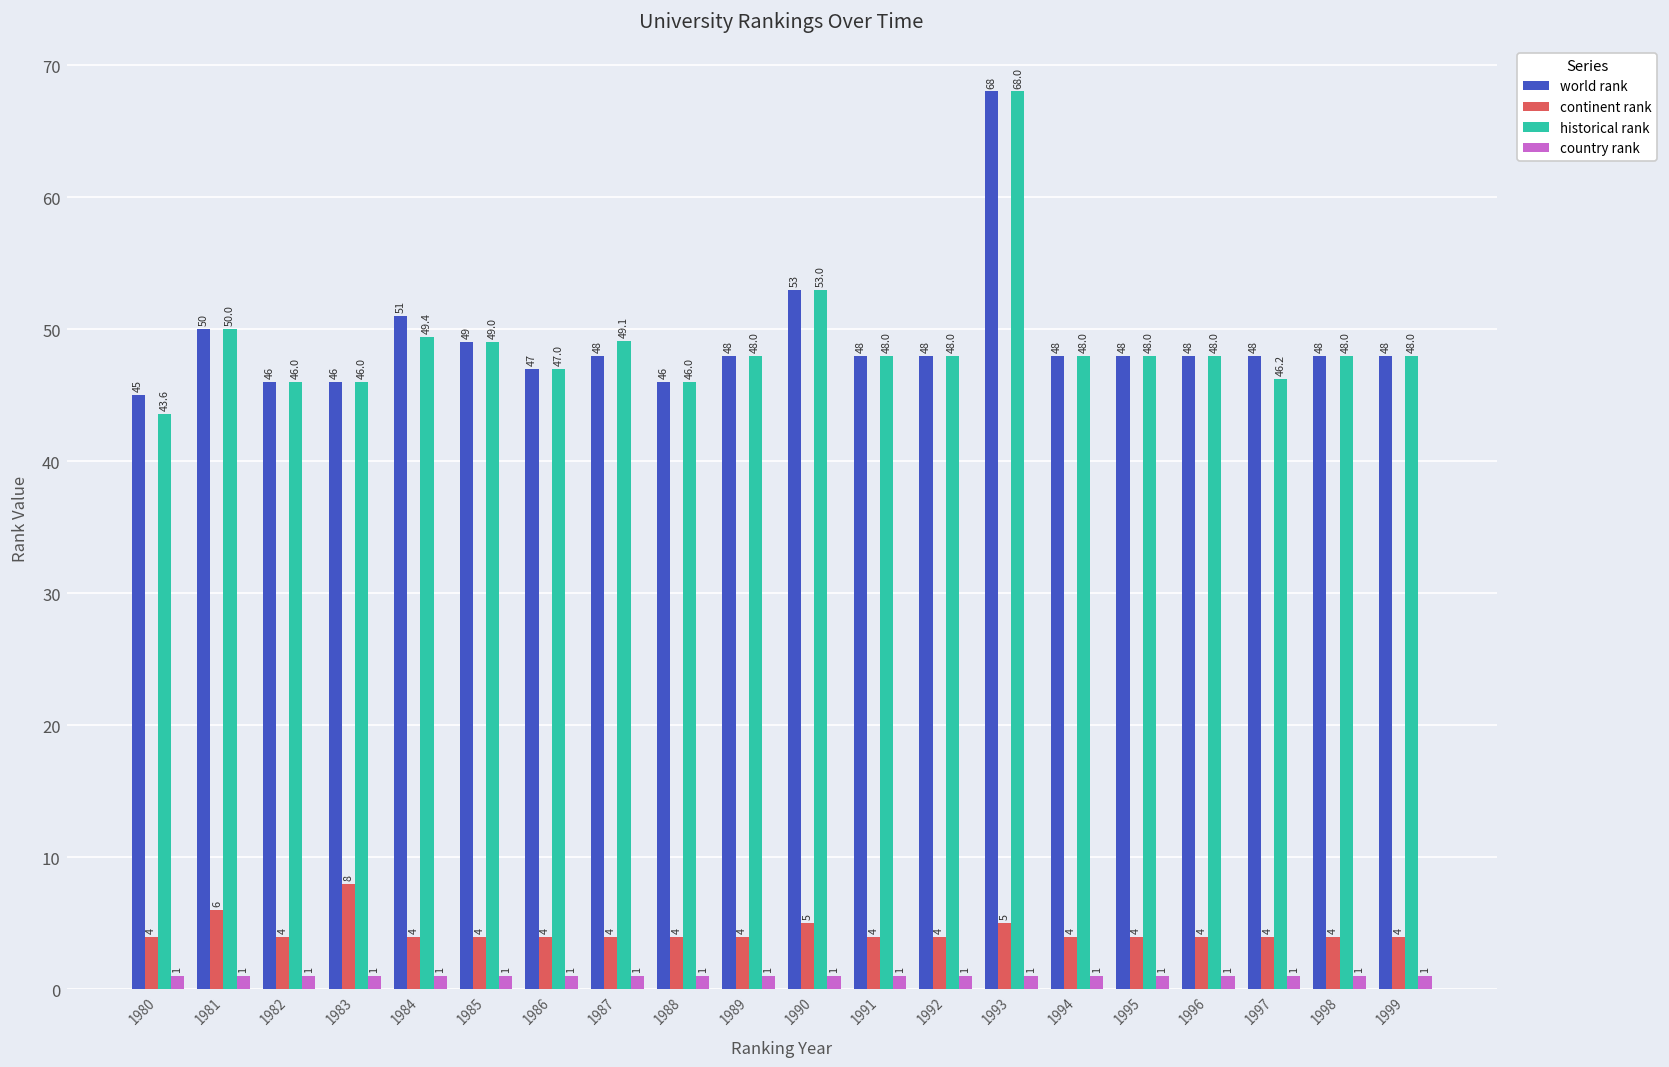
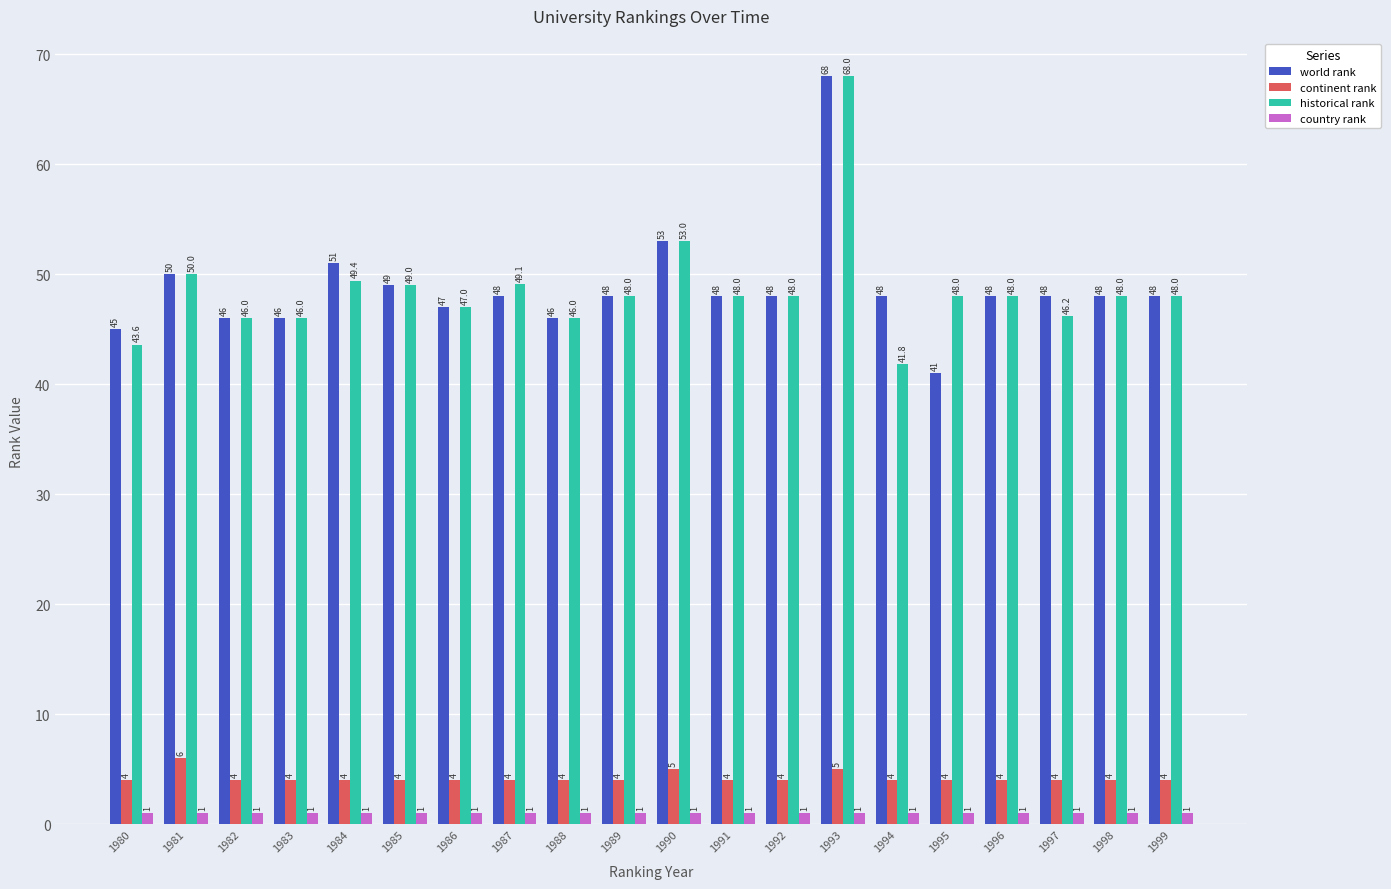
continent rank, 1983: 8 -> 4
historical rank, 1994: 48.0 -> 41.8
world rank, 1995: 48 -> 41
